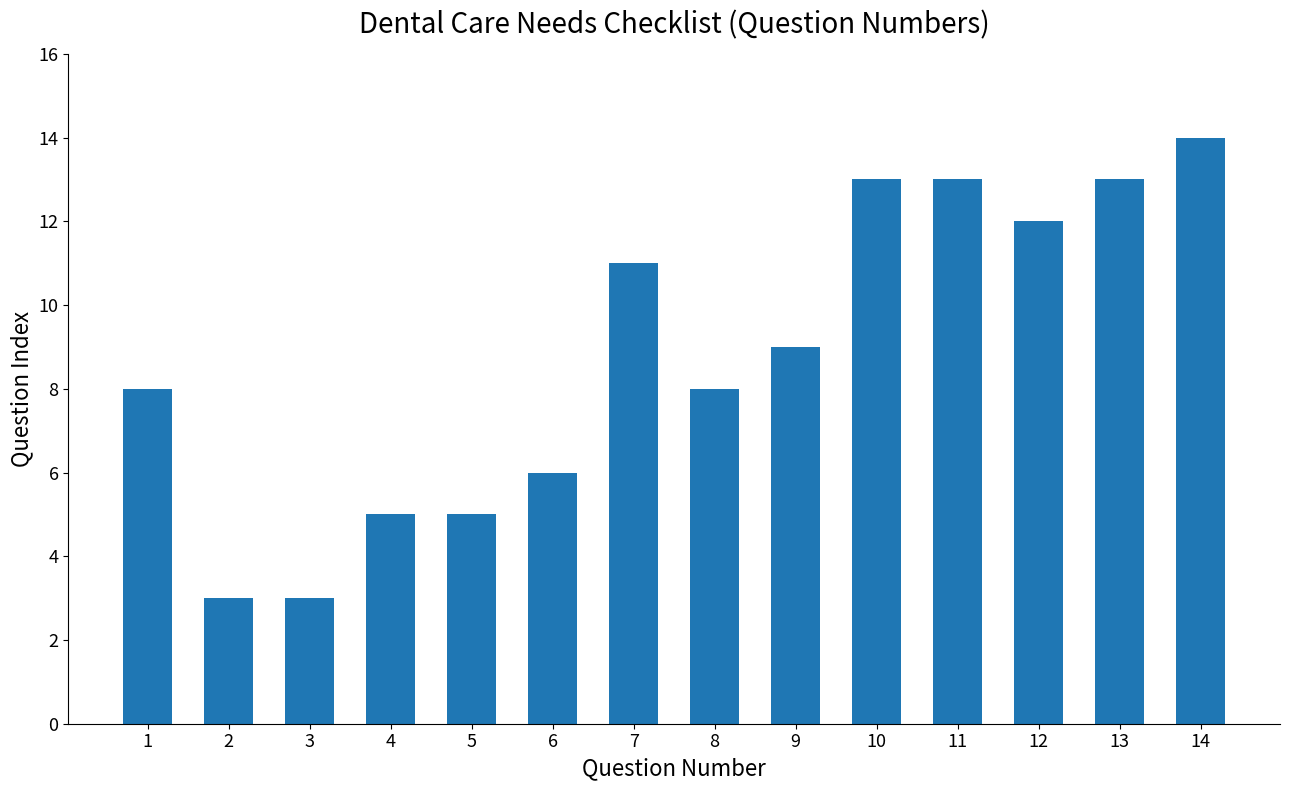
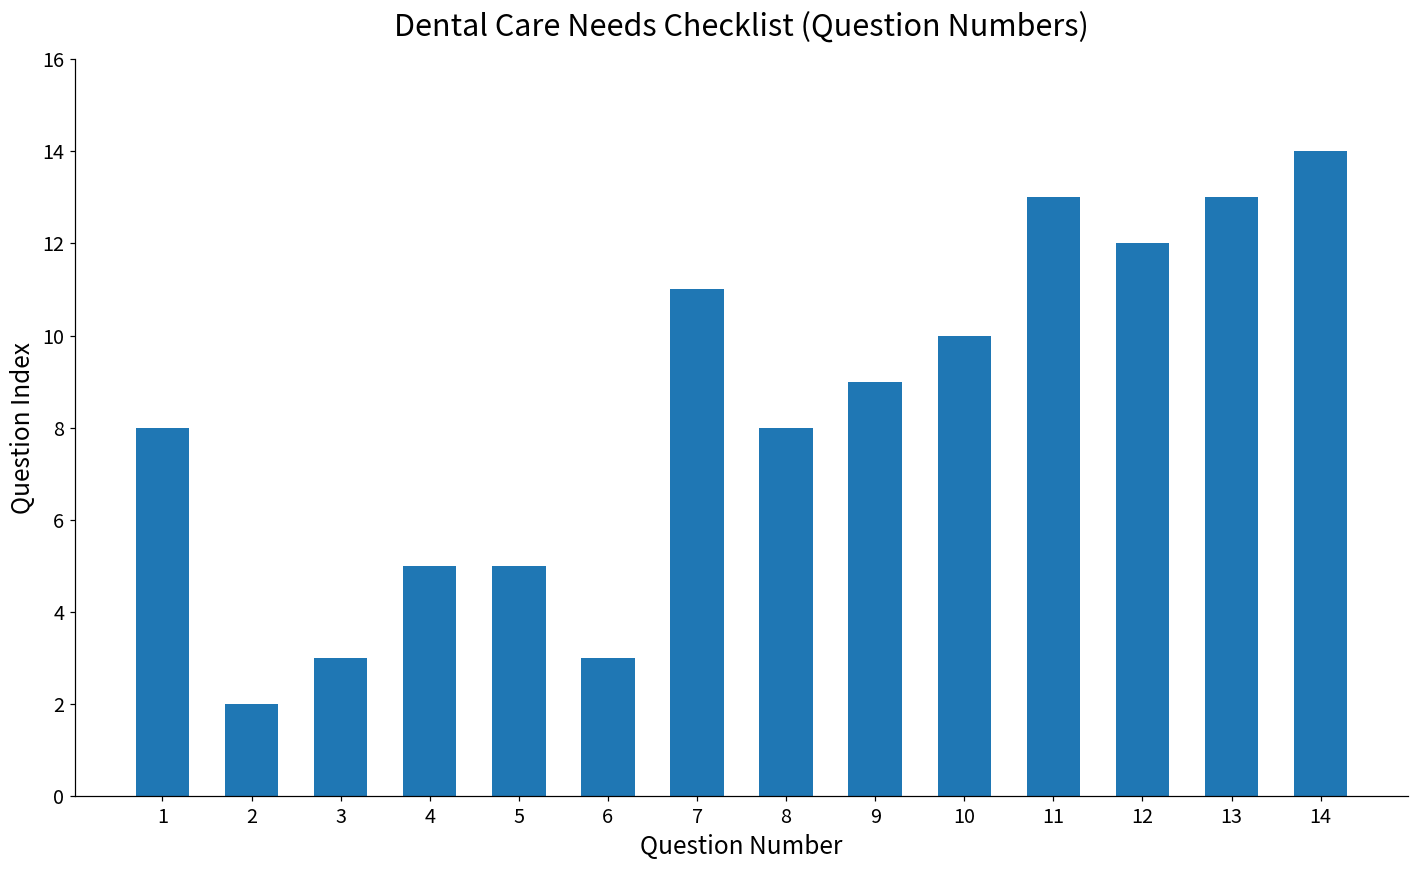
2: 3 -> 2
6: 6 -> 3
10: 13 -> 10
